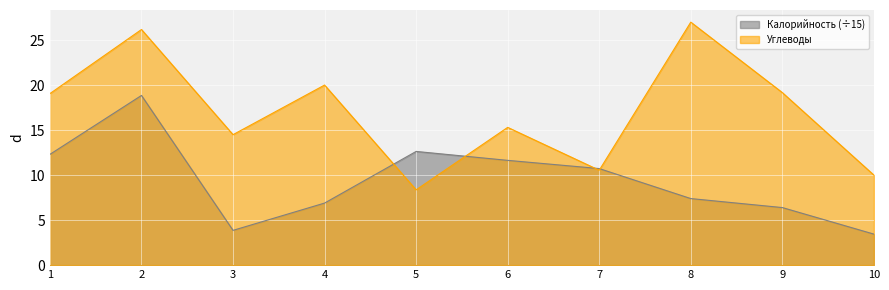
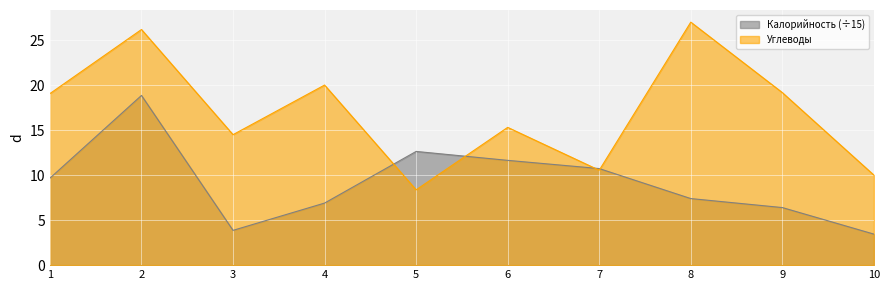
Калорийность (÷15), 1: 12 -> 10
